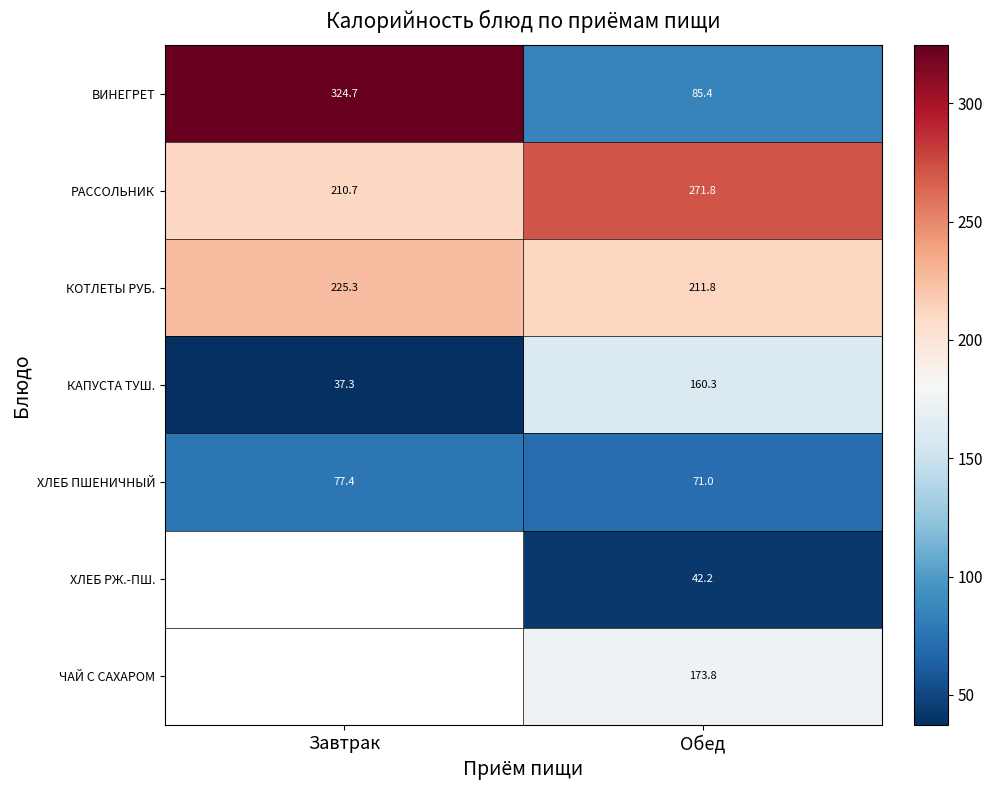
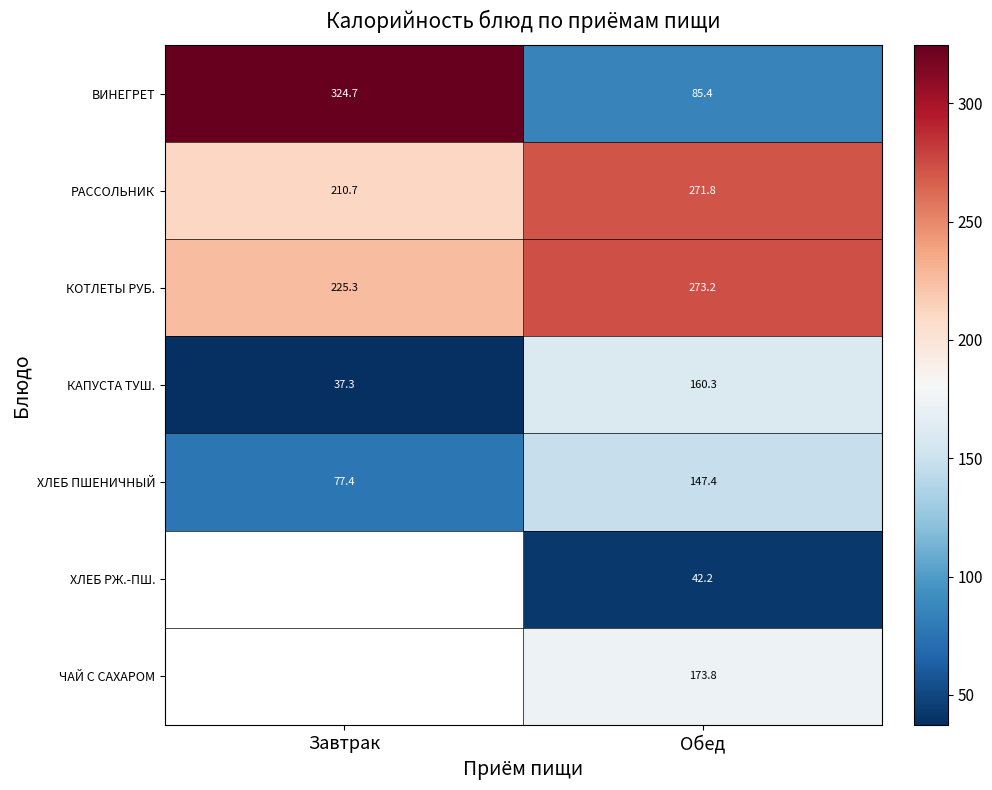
КОТЛЕТЫ РУБ., Обед: 211.8 -> 273.2
ХЛЕБ ПШЕНИЧНЫЙ, Обед: 71.0 -> 147.4
